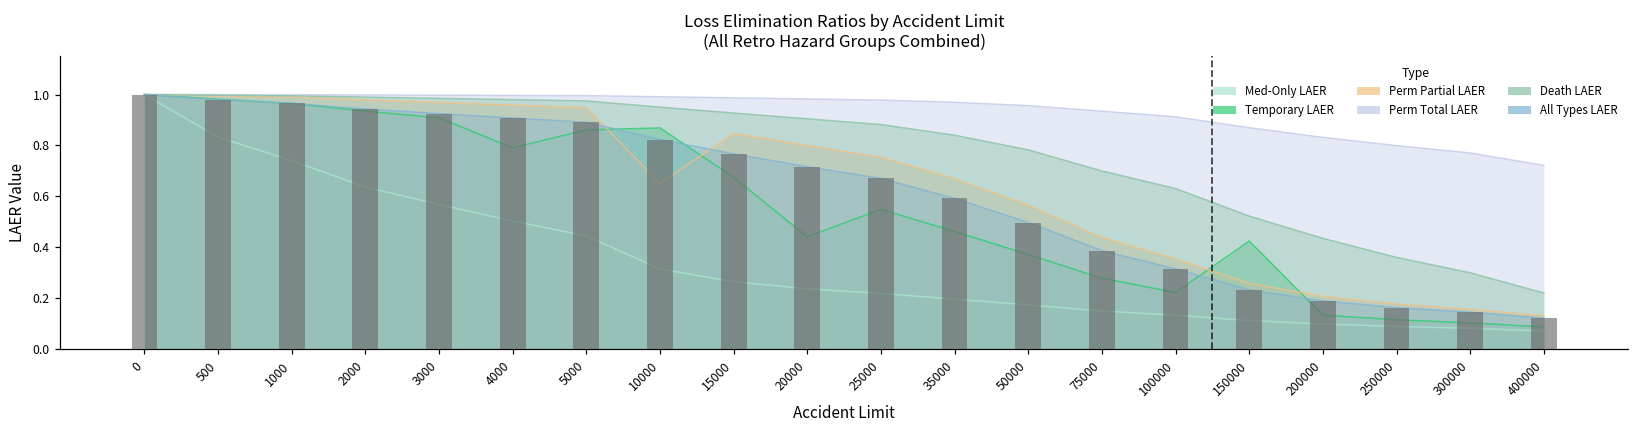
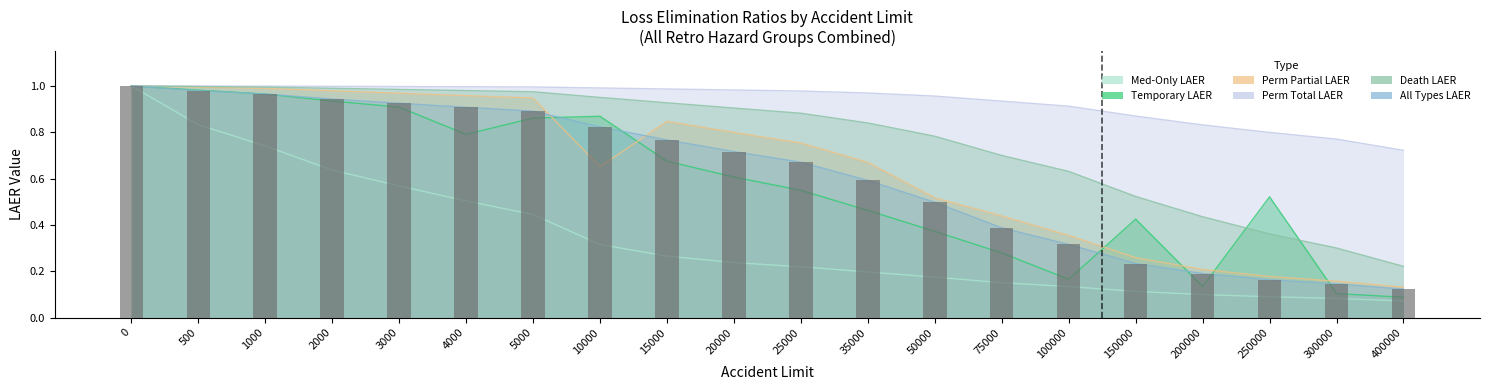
Temporary LAER, 20000: 0.44 -> 0.61
Perm Partial LAER, 50000: 0.57 -> 0.52
Temporary LAER, 100000: 0.22 -> 0.17
Temporary LAER, 250000: 0.12 -> 0.52
